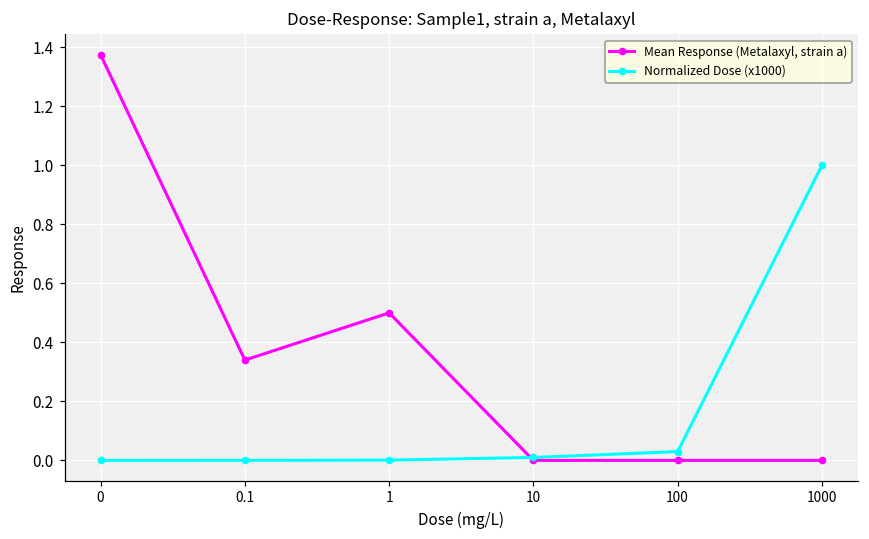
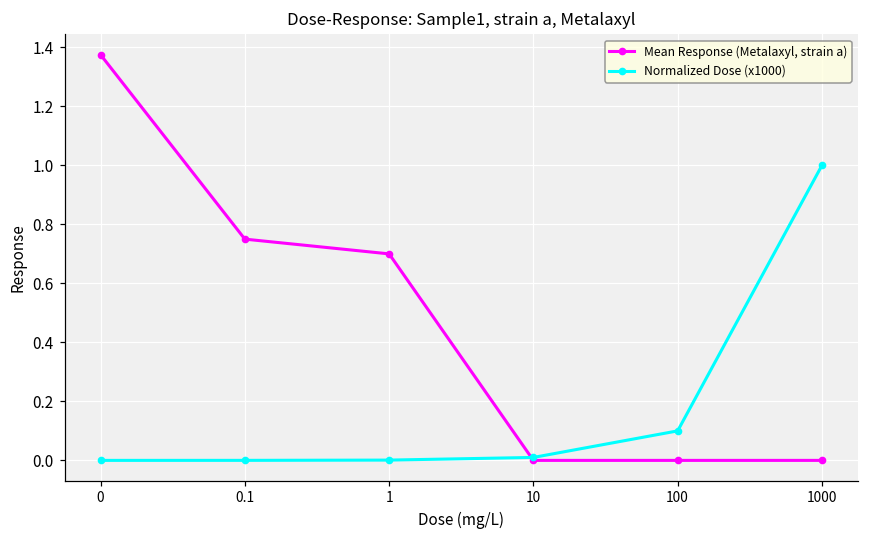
Mean Response (Metalaxyl, strain a), 0.1: 0.34 -> 0.75
Mean Response (Metalaxyl, strain a), 1: 0.5 -> 0.7
Normalized Dose (x1000), 100: 0.03 -> 0.10
